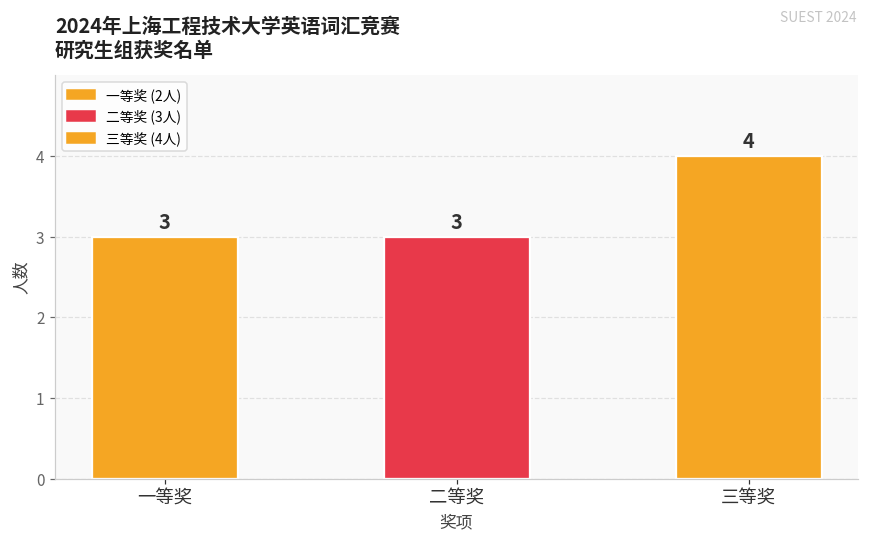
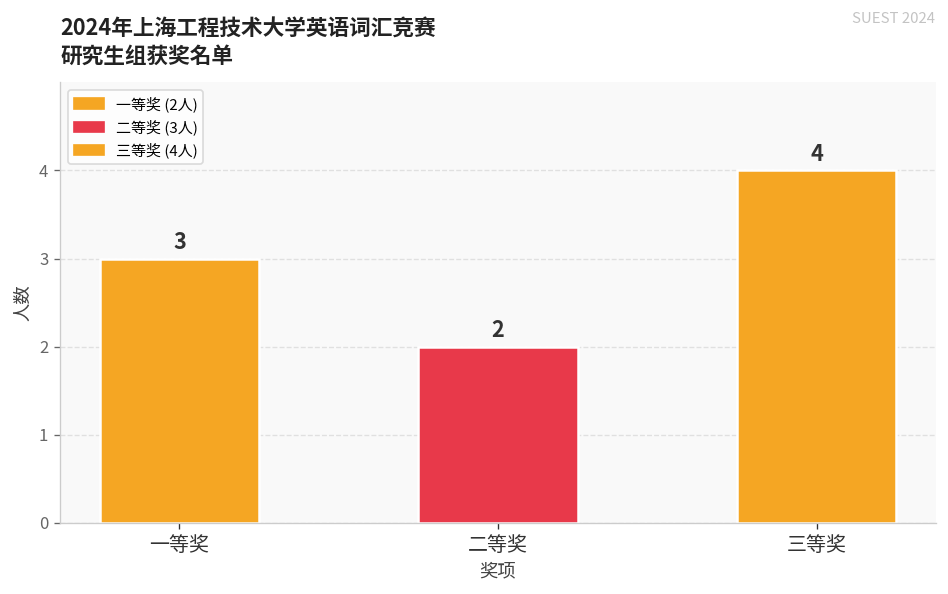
二等奖: 3 -> 2
